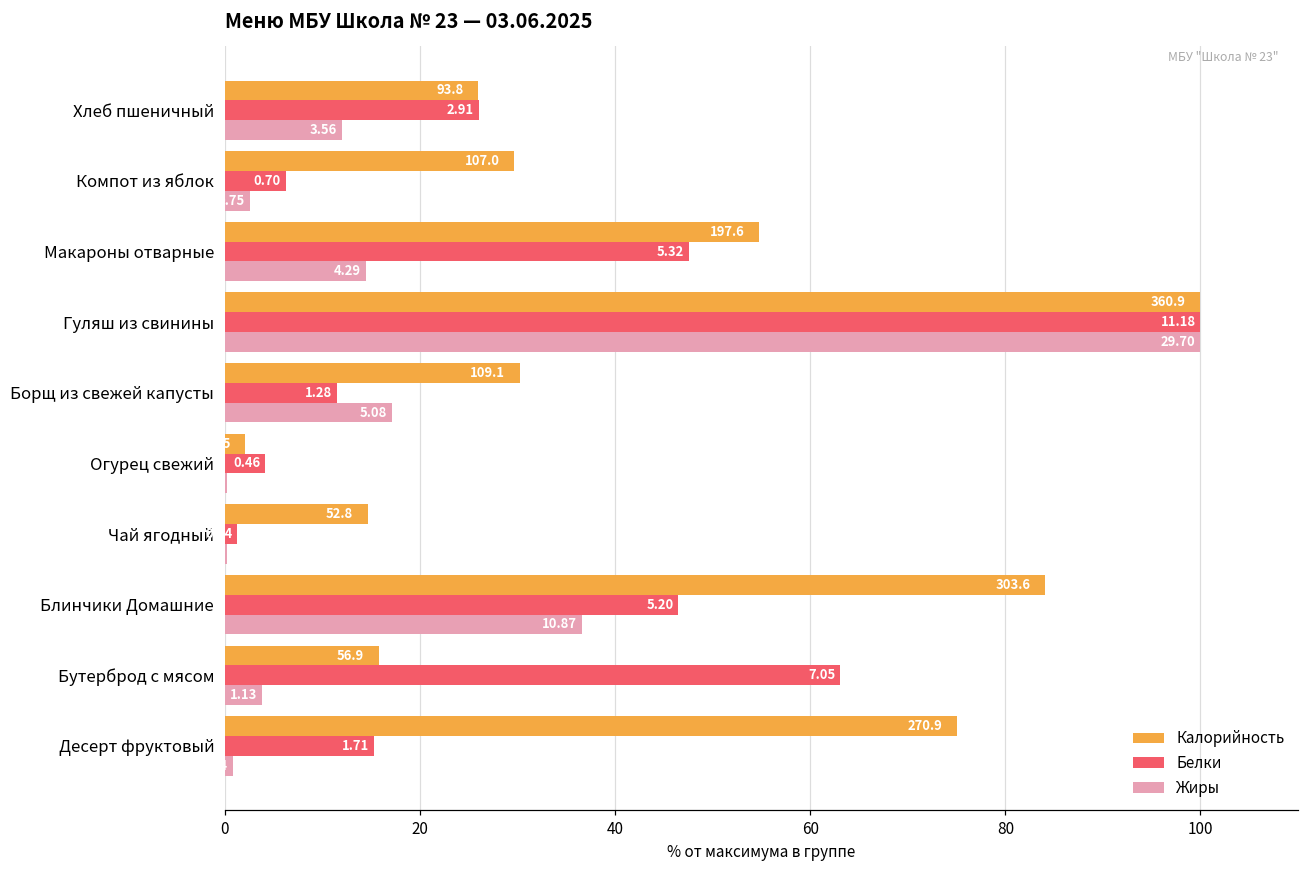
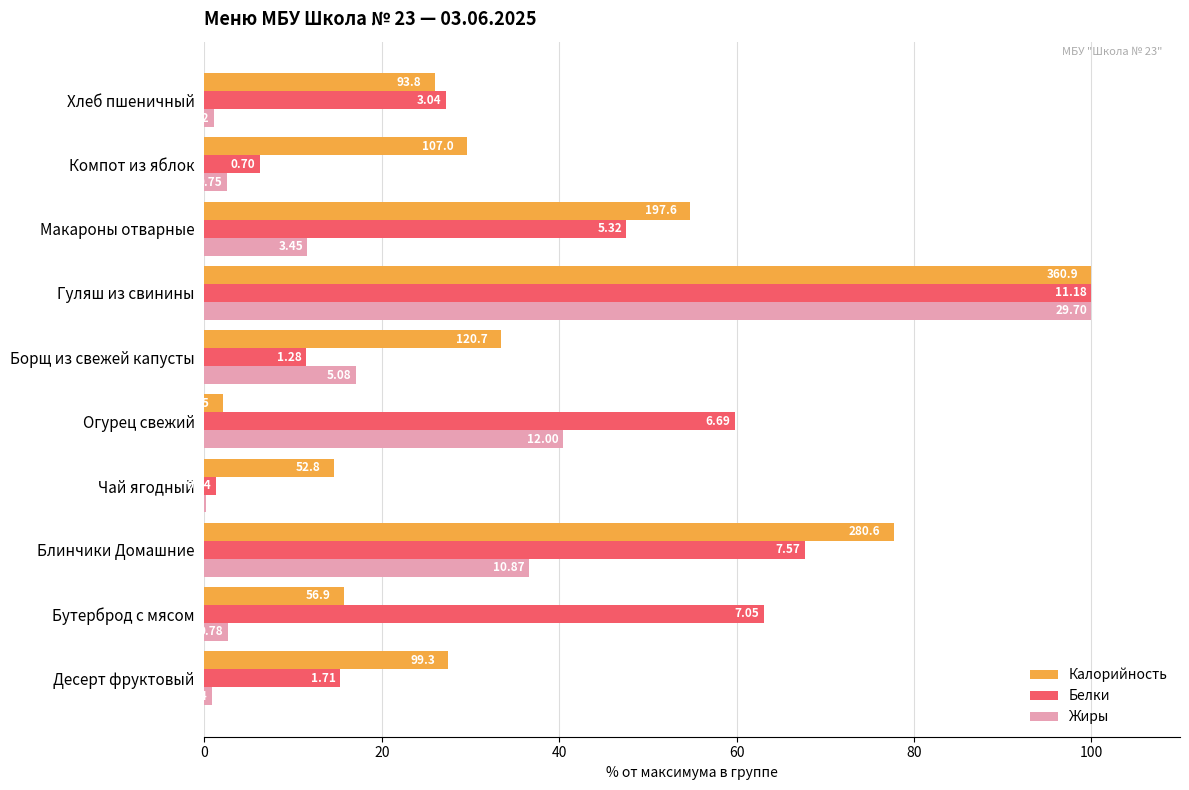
Белки, Хлеб пшеничный: 2.91 -> 3.04
Жиры, Хлеб пшеничный: 12 -> 1
Жиры, Макароны отварные: 4.29 -> 3.45
Калорийность, Борщ из свежей капусты: 109.1 -> 120.7
Белки, Огурец свежий: 0.46 -> 6.69
Жиры, Огурец свежий: 0 -> 40
Калорийность, Блинчики Домашние: 303.6 -> 280.6
Белки, Блинчики Домашние: 5.20 -> 7.57
Жиры, Бутерброд с мясом: 1.13 -> 0.78
Калорийность, Десерт фруктовый: 270.9 -> 99.3
